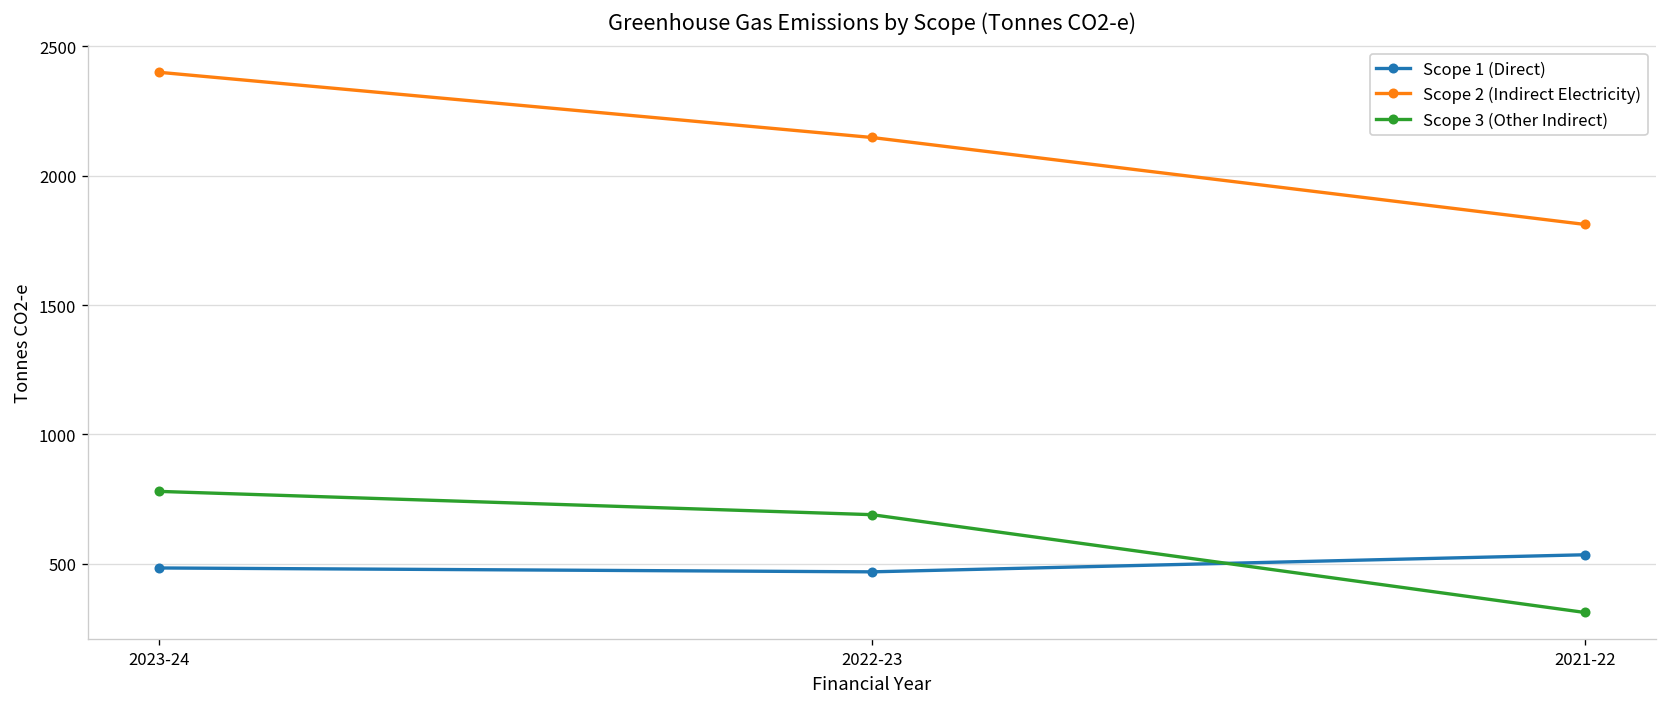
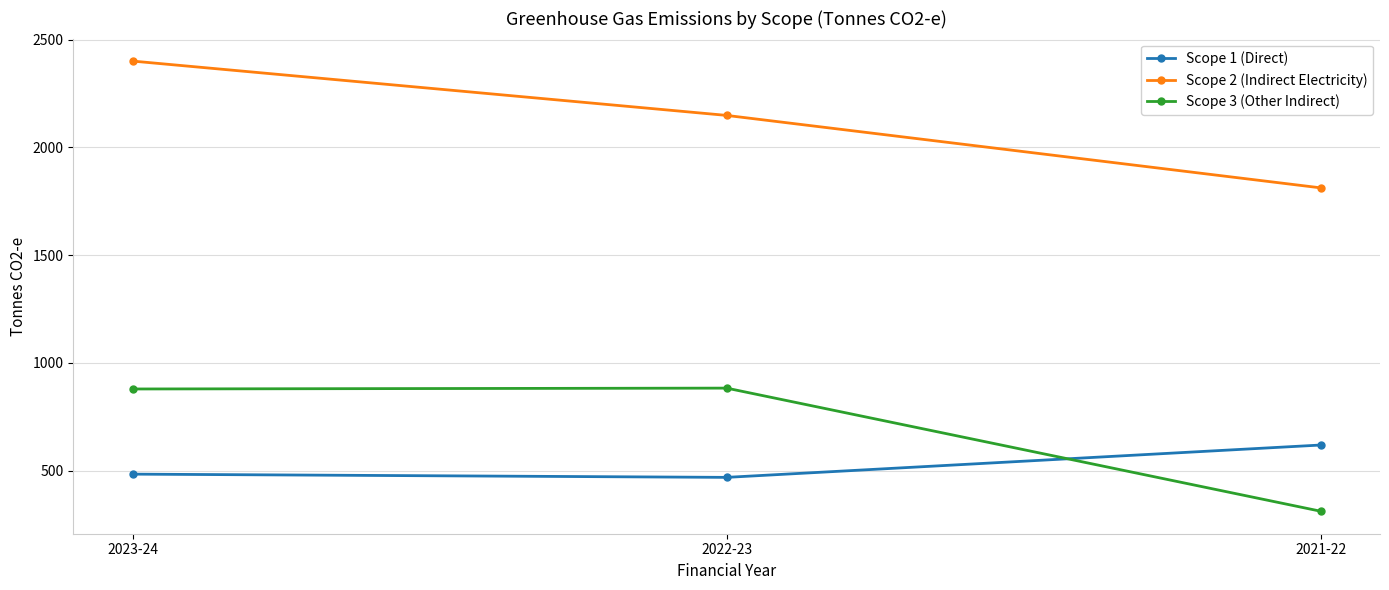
Scope 3 (Other Indirect), 2023-24: 780 -> 880
Scope 3 (Other Indirect), 2022-23: 690 -> 880
Scope 1 (Direct), 2021-22: 540 -> 620
